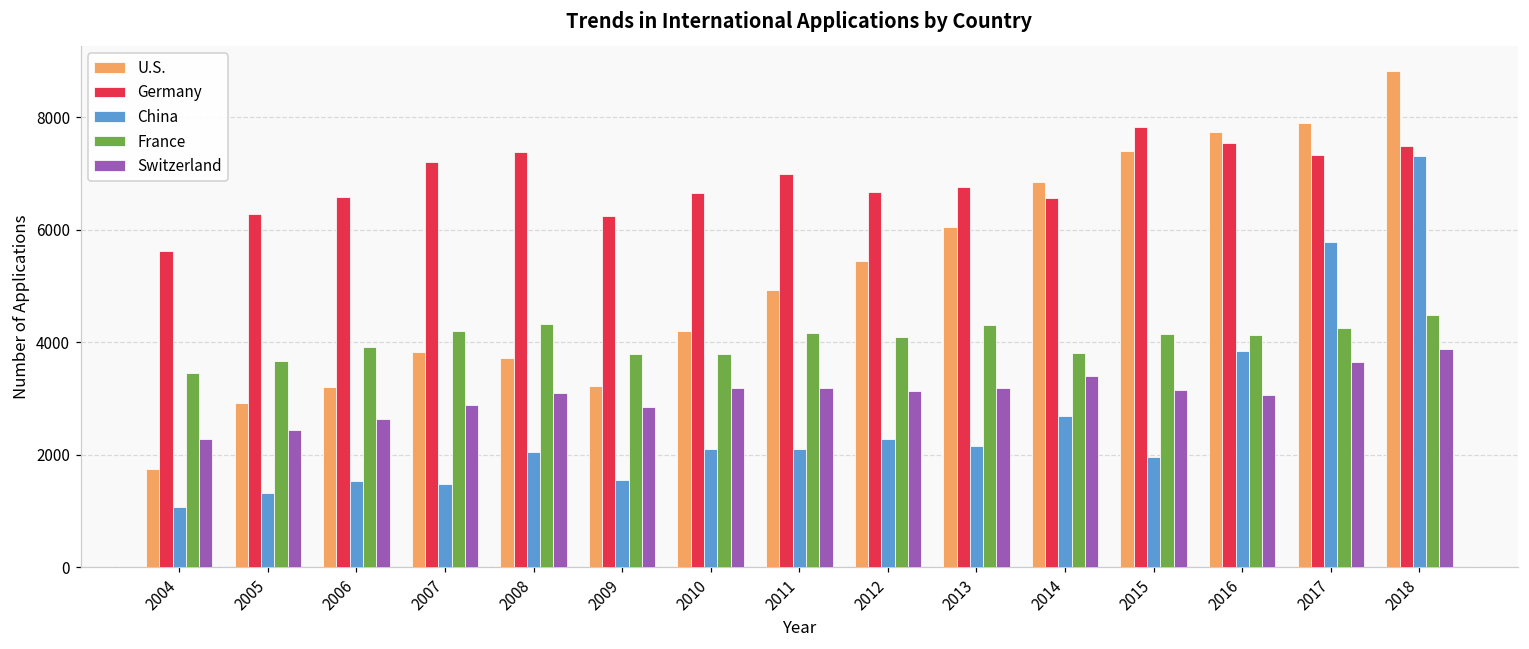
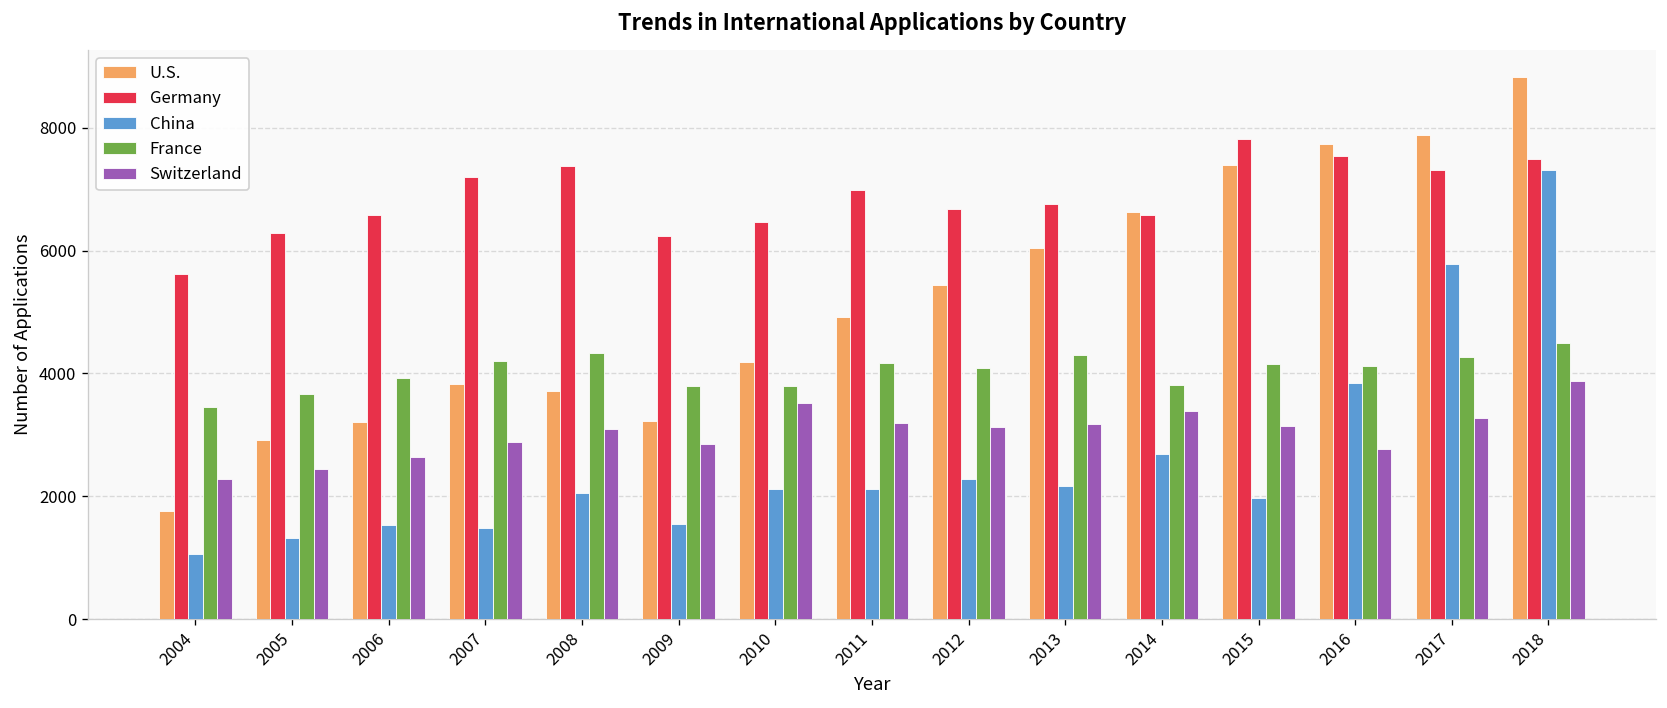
Germany, 2010: 6600 -> 6500
Switzerland, 2010: 3200 -> 3500
U.S., 2014: 6800 -> 6600
Switzerland, 2016: 3100 -> 2800
Switzerland, 2017: 3600 -> 3300
